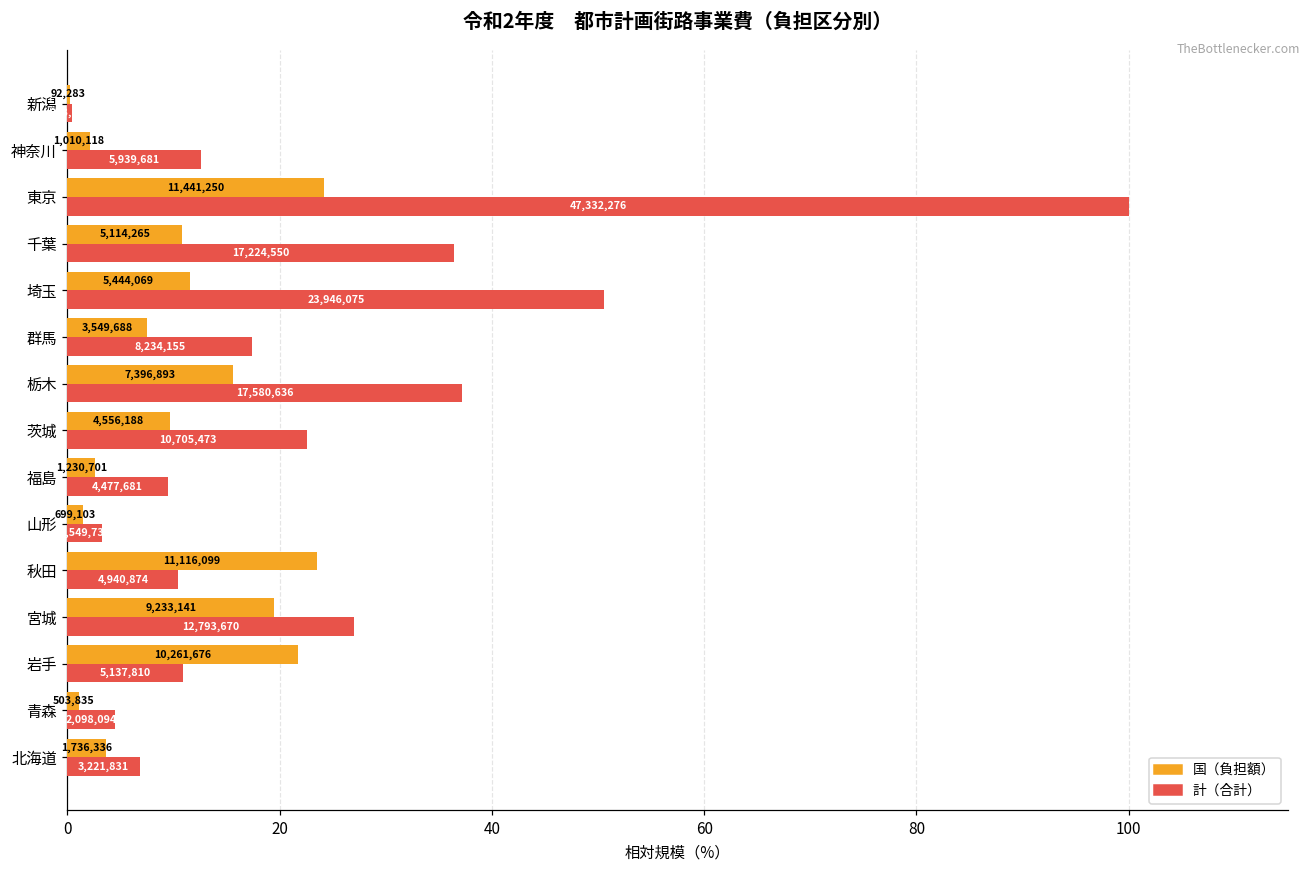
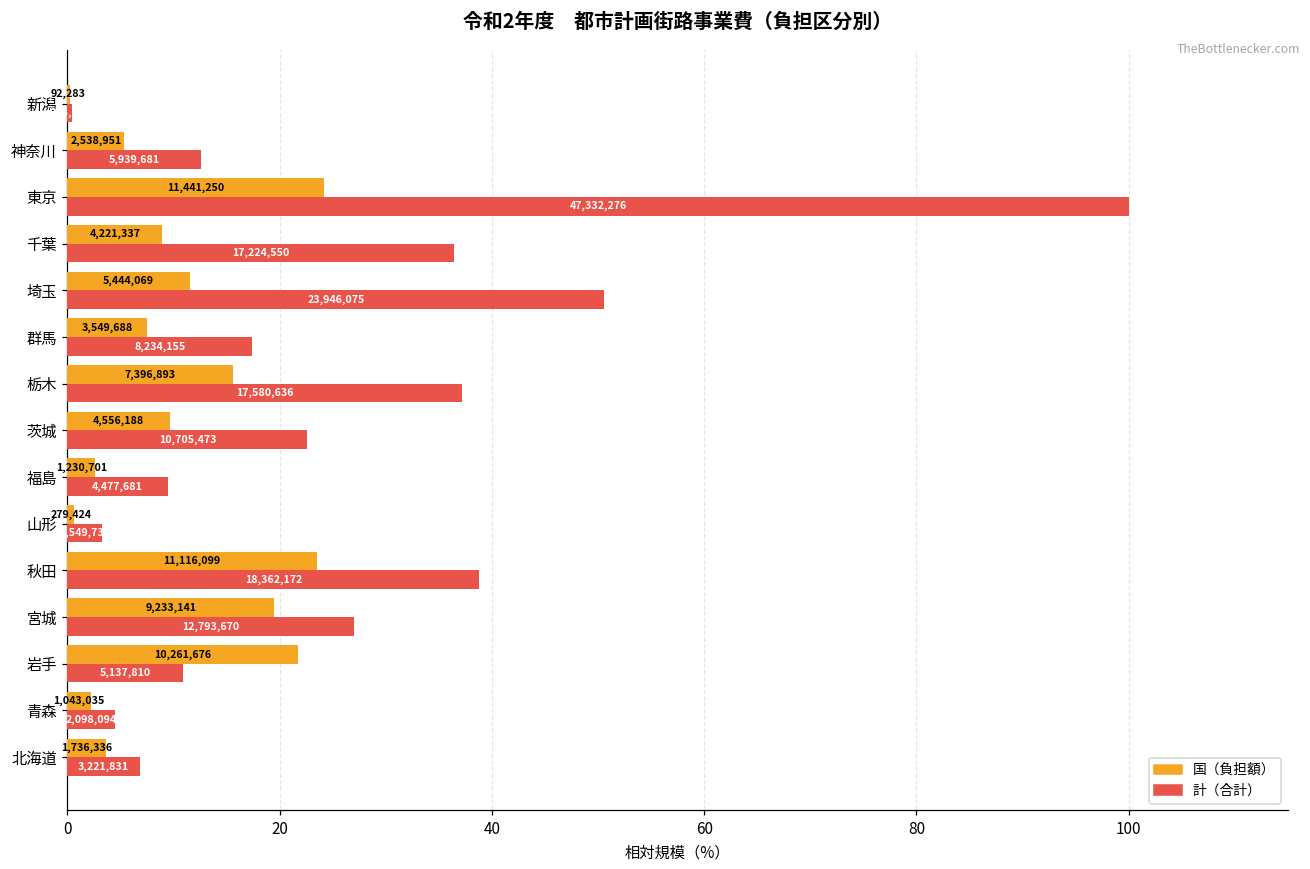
国（負担額）, 神奈川: 1,010,118 -> 2,538,951
国（負担額）, 千葉: 5,114,265 -> 4,221,337
国（負担額）, 山形: 699,103 -> 279,424
計（合計）, 秋田: 4,940,874 -> 18,362,172
国（負担額）, 青森: 503,835 -> 1,043,035
